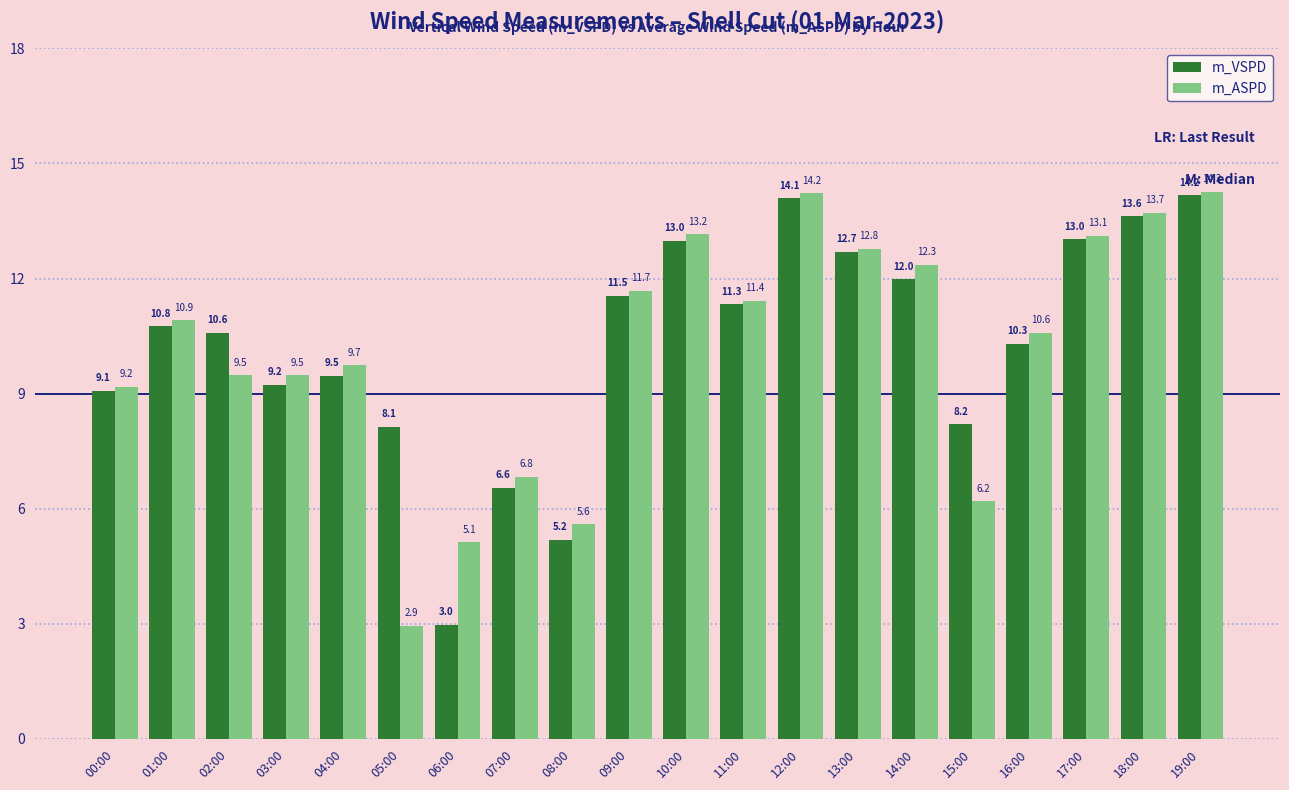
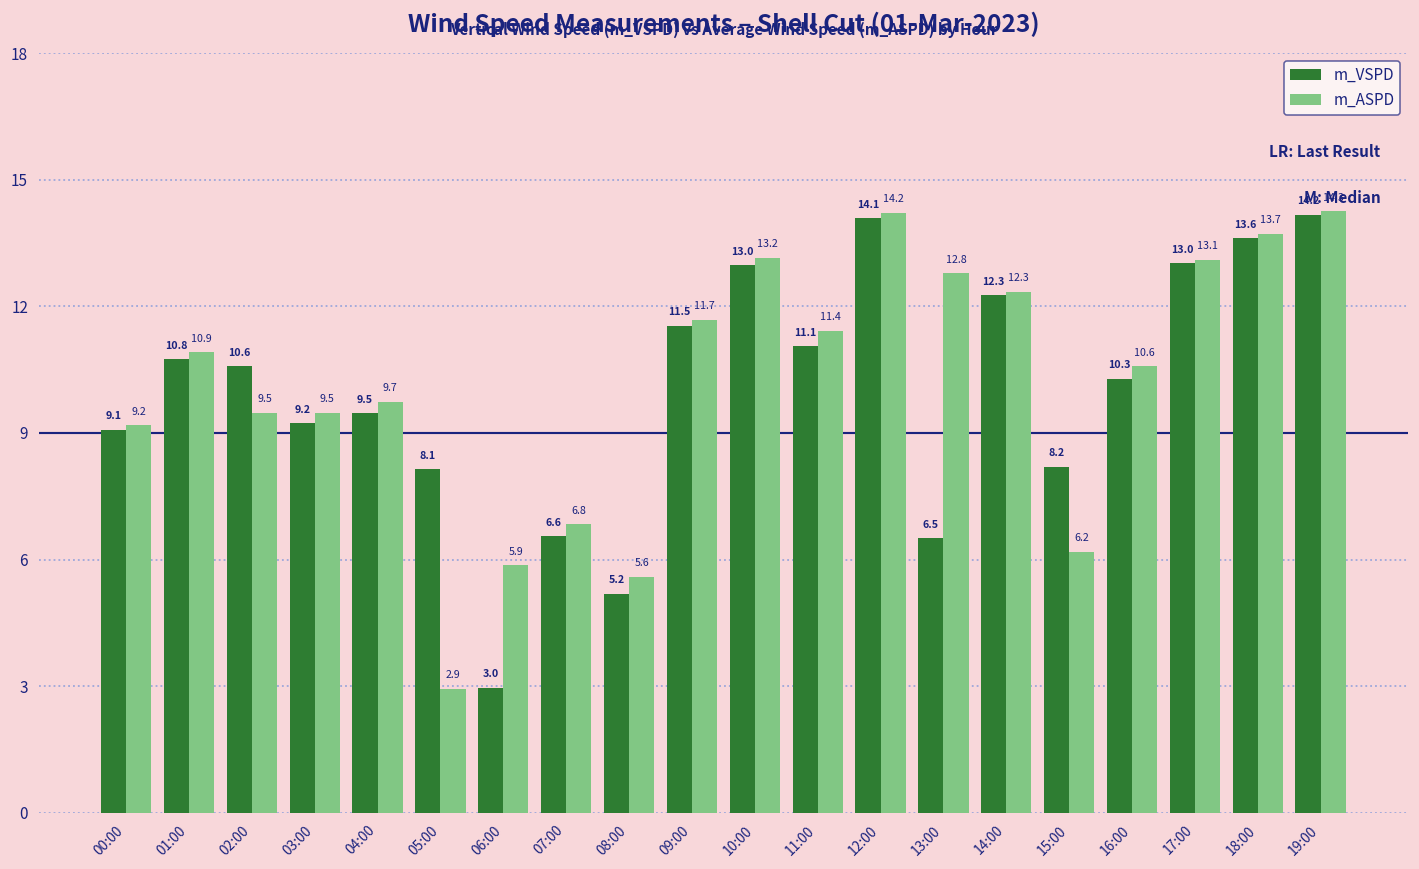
m_ASPD, 06:00: 5.1 -> 5.9
m_VSPD, 11:00: 11.3 -> 11.1
m_VSPD, 13:00: 12.7 -> 6.5
m_VSPD, 14:00: 12.0 -> 12.3
